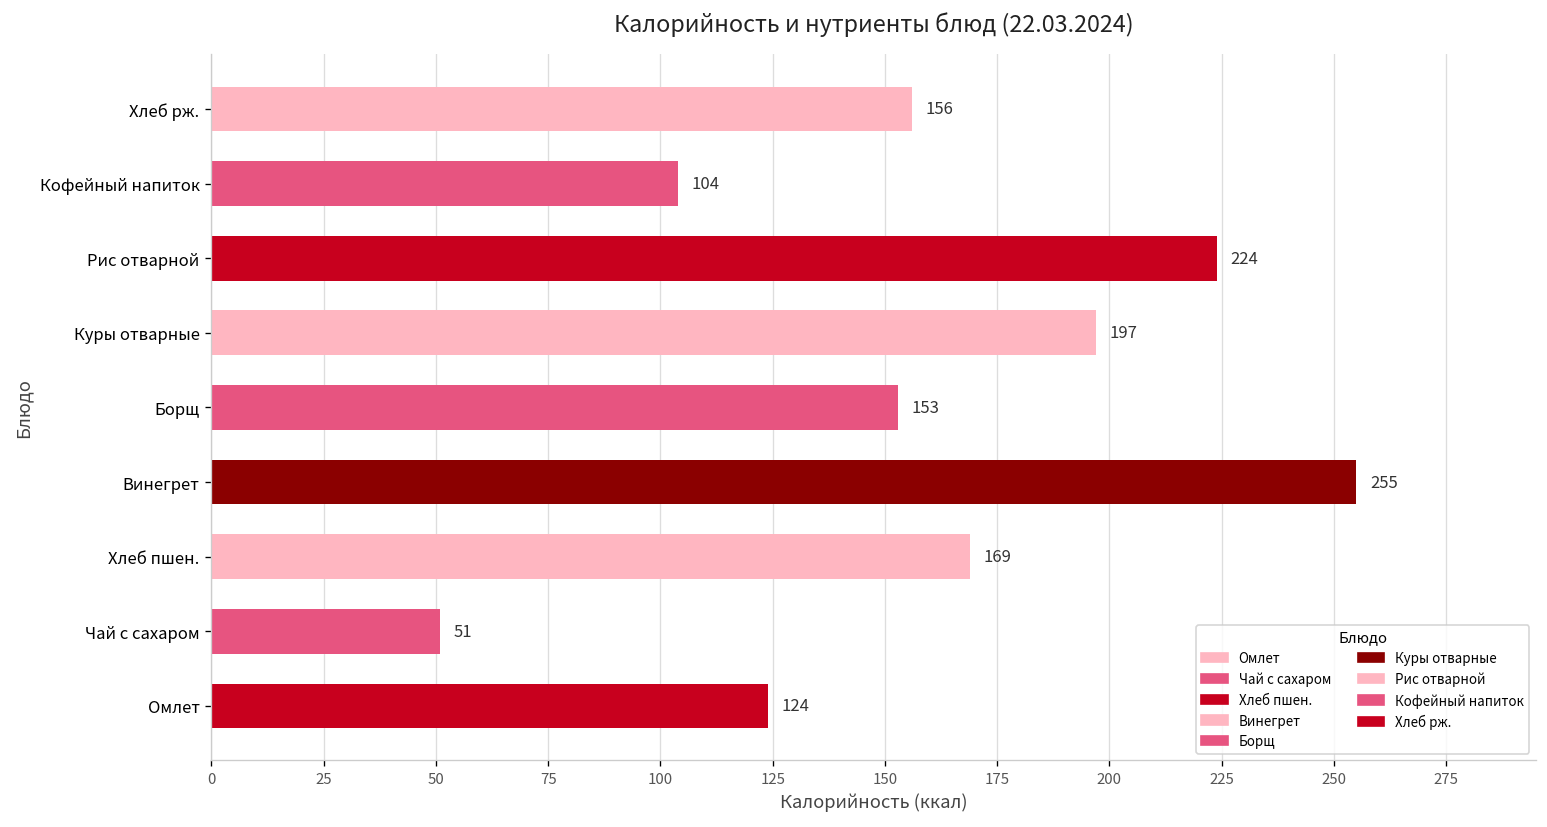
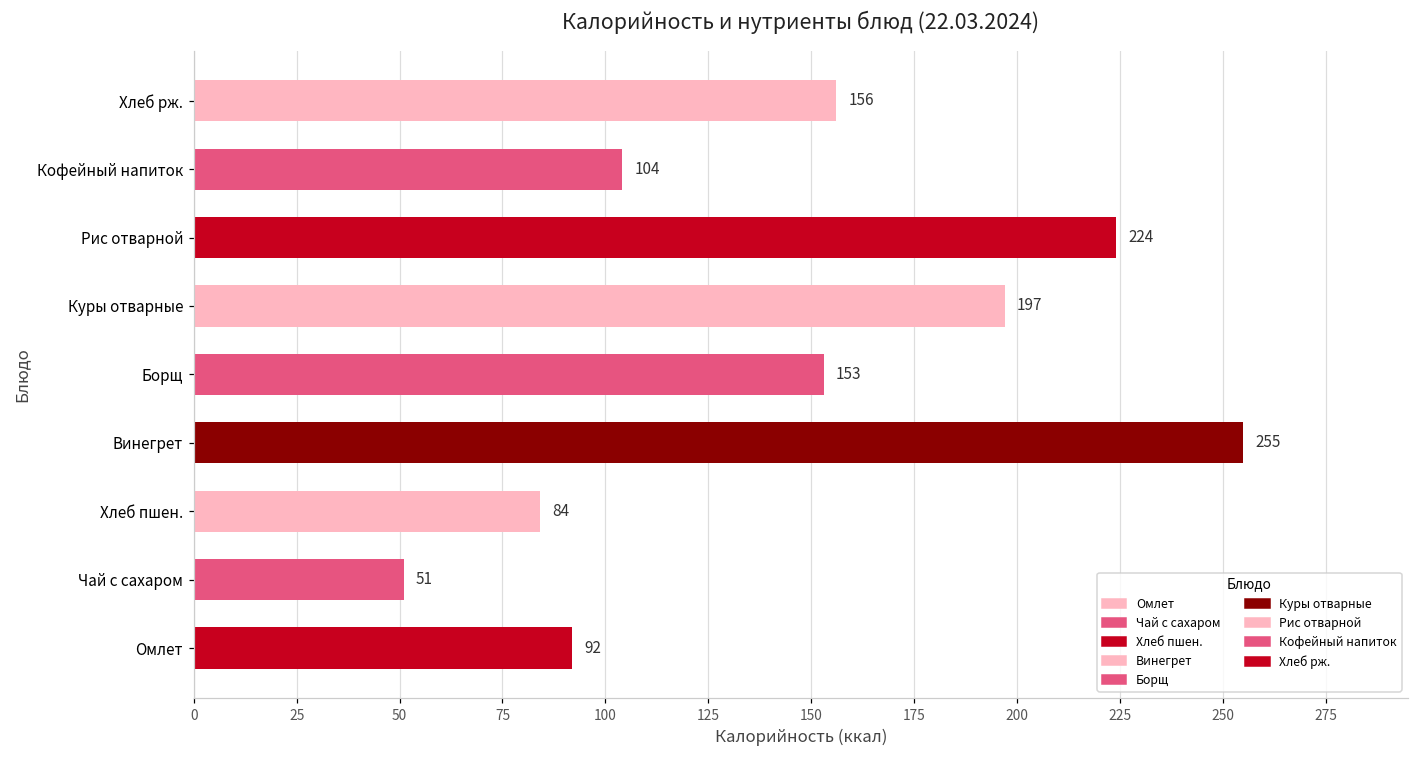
Хлеб пшен.: 169 -> 84
Омлет: 124 -> 92
